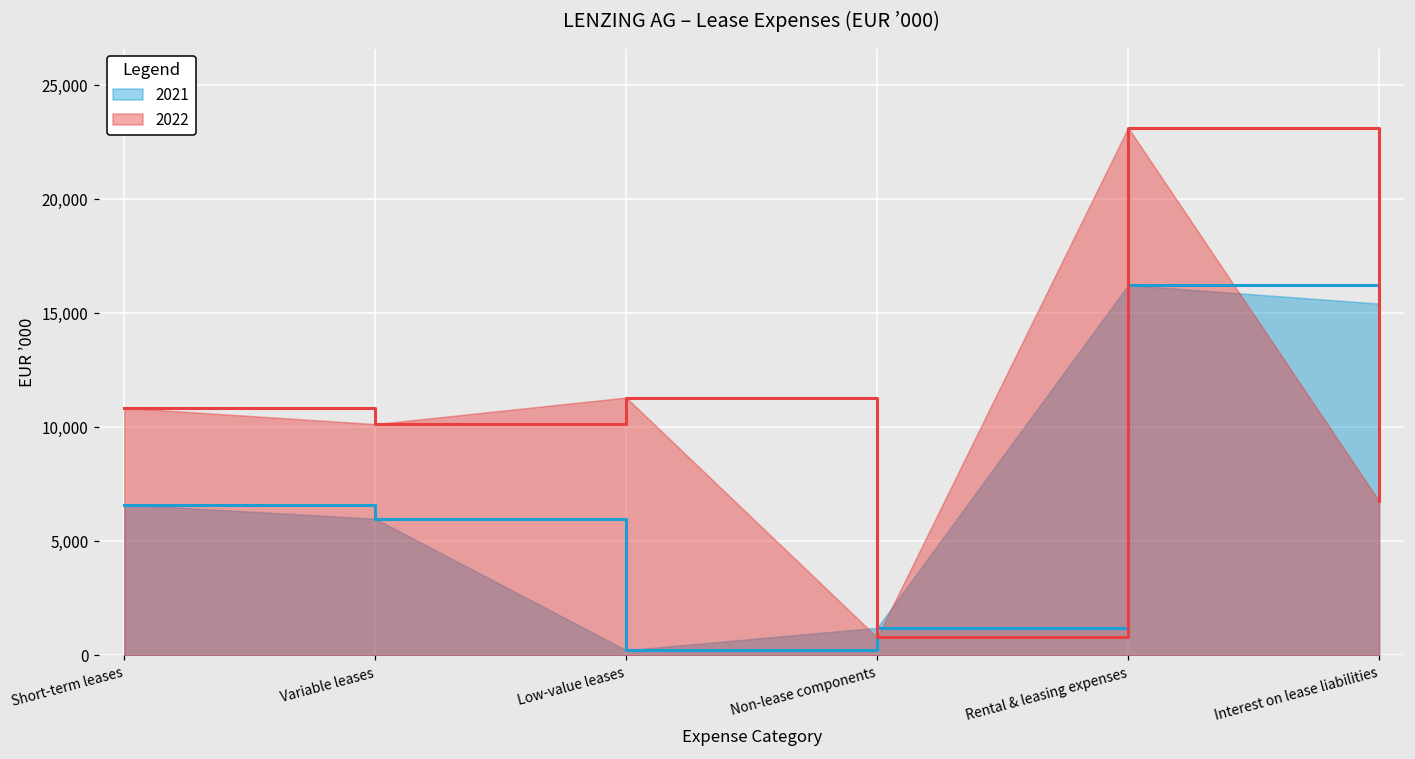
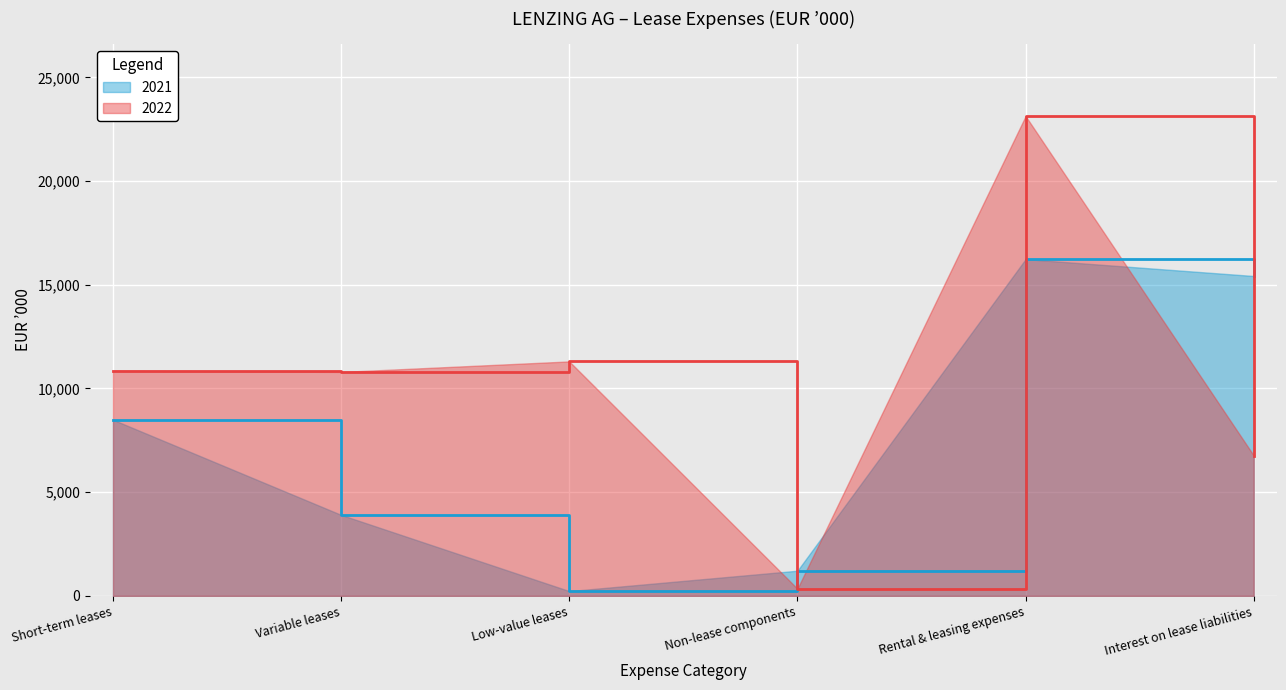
2021, Short-term leases: 6,600 -> 8,500
2021, Variable leases: 6,000 -> 3,900
2022, Variable leases: 10,100 -> 10,800
2022, Non-lease components: 800 -> 300
